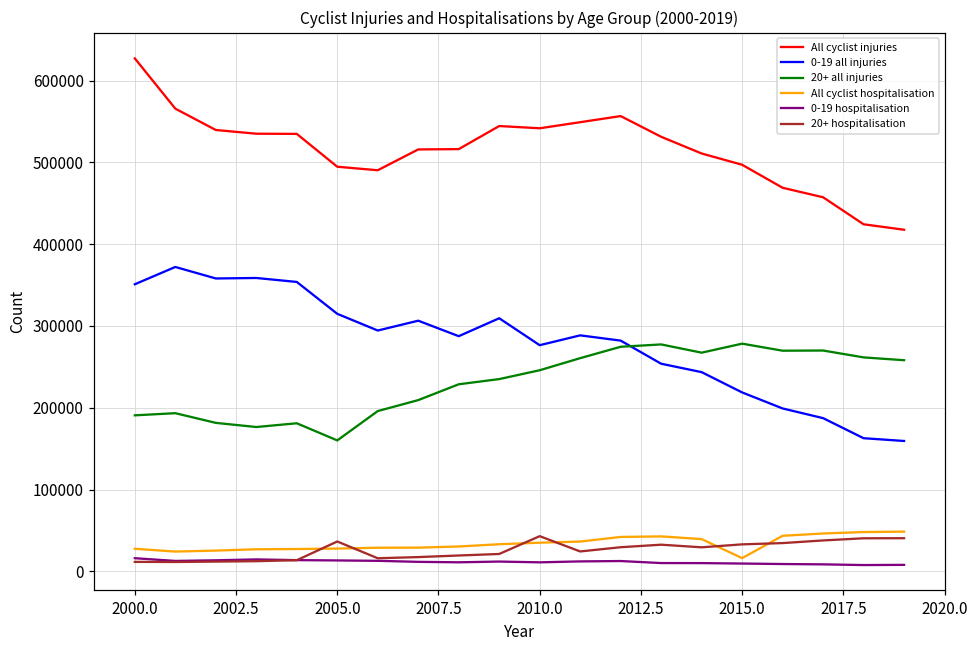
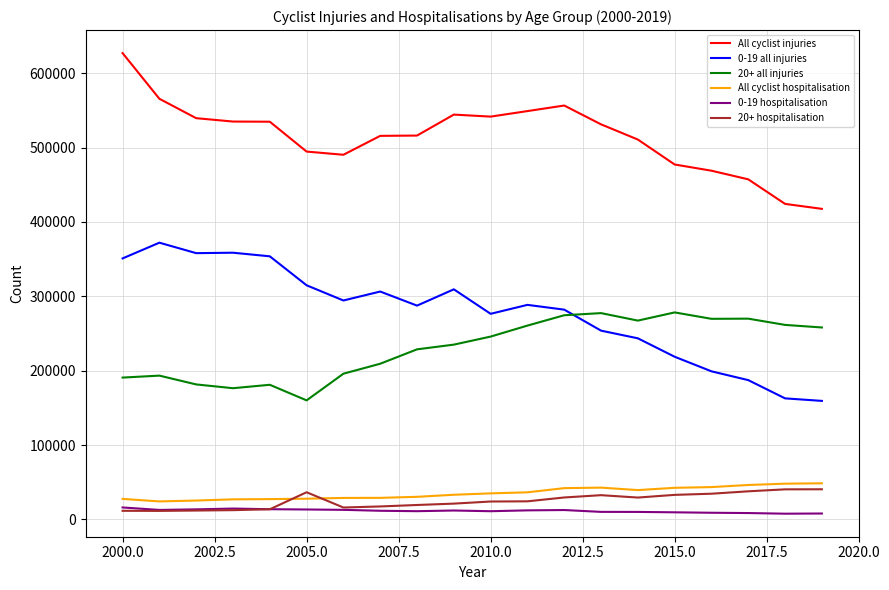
20+ hospitalisation, 2010.0: 40000 -> 20000
All cyclist injuries, 2015.0: 500000 -> 480000
All cyclist hospitalisation, 2015.0: 20000 -> 40000
